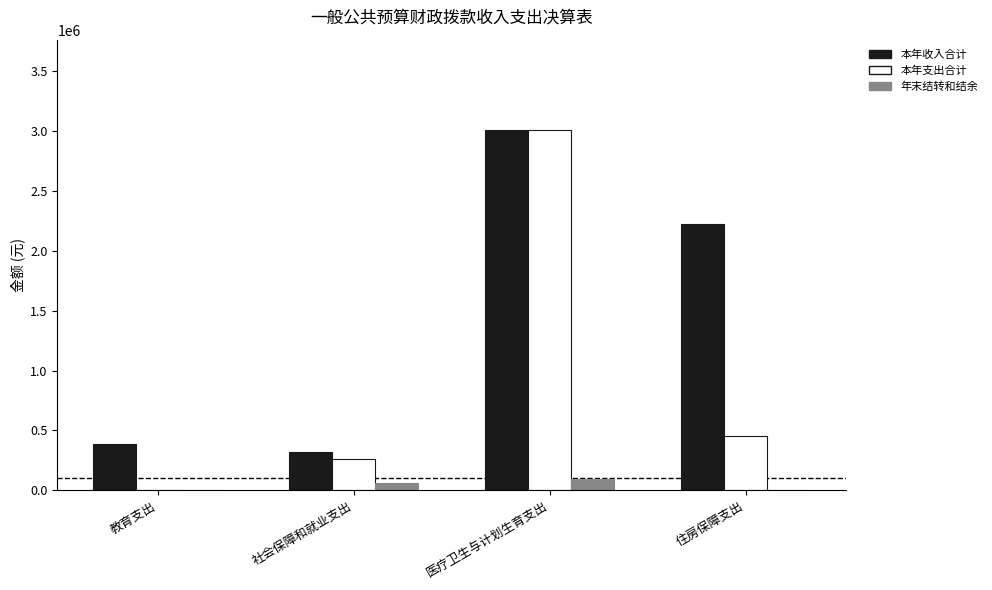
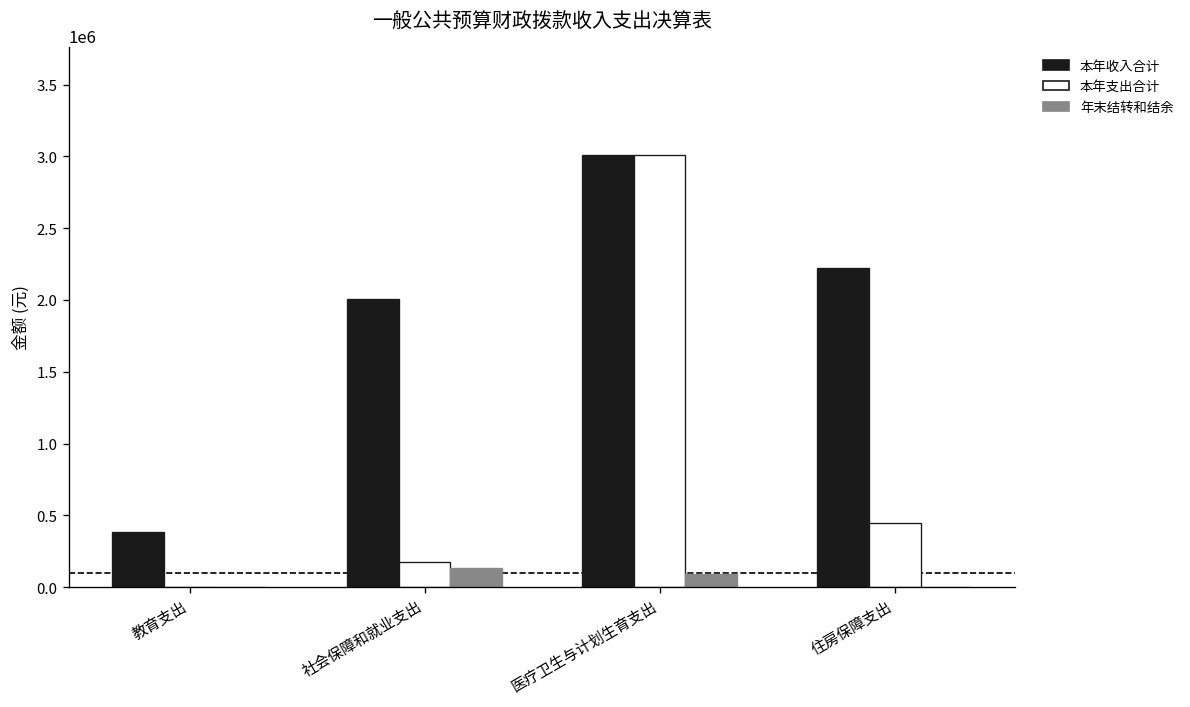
本年收入合计, 社会保障和就业支出: 320000 -> 2010000
本年支出合计, 社会保障和就业支出: 260000 -> 180000
年末结转和结余, 社会保障和就业支出: 60000 -> 140000
